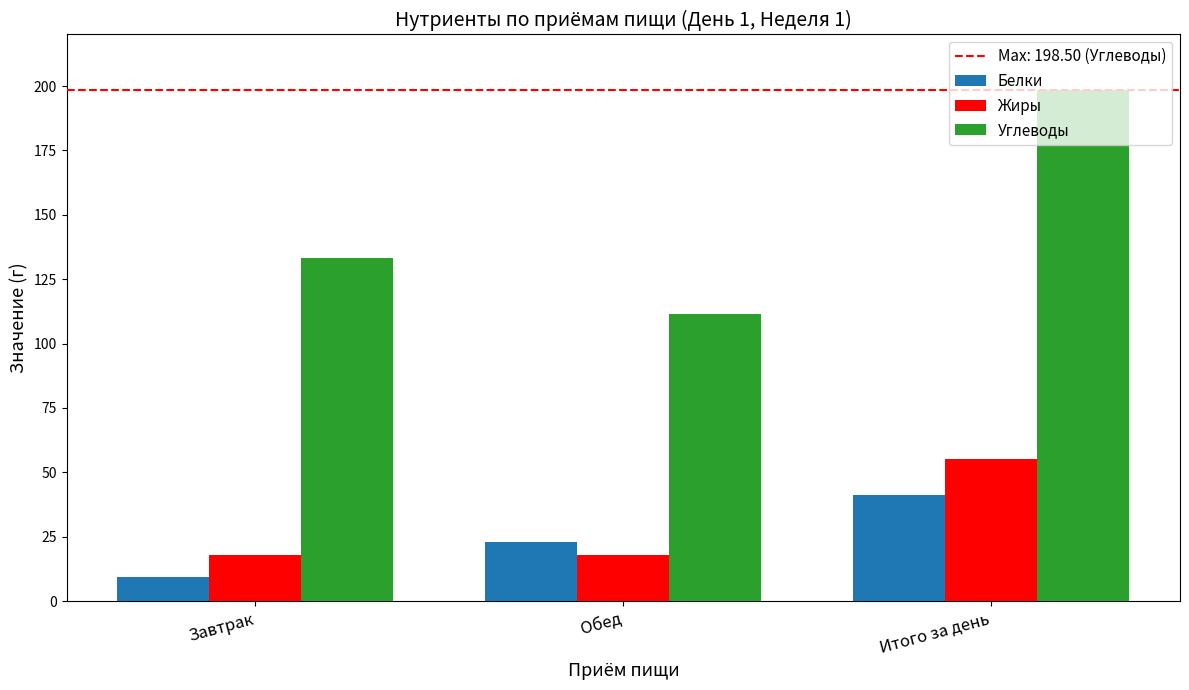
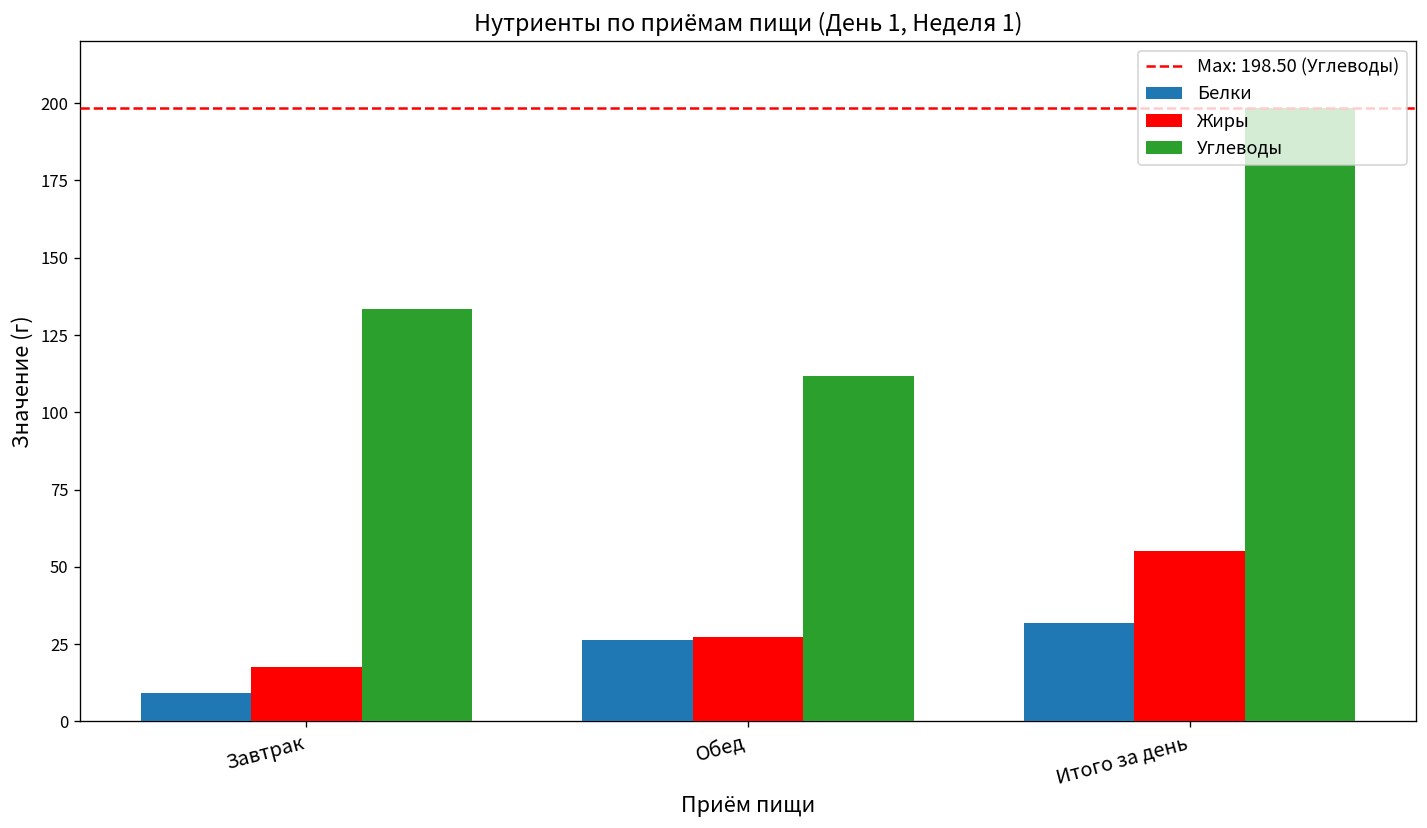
Белки, Обед: 23 -> 26
Жиры, Обед: 18 -> 27
Белки, Итого за день: 41 -> 32
